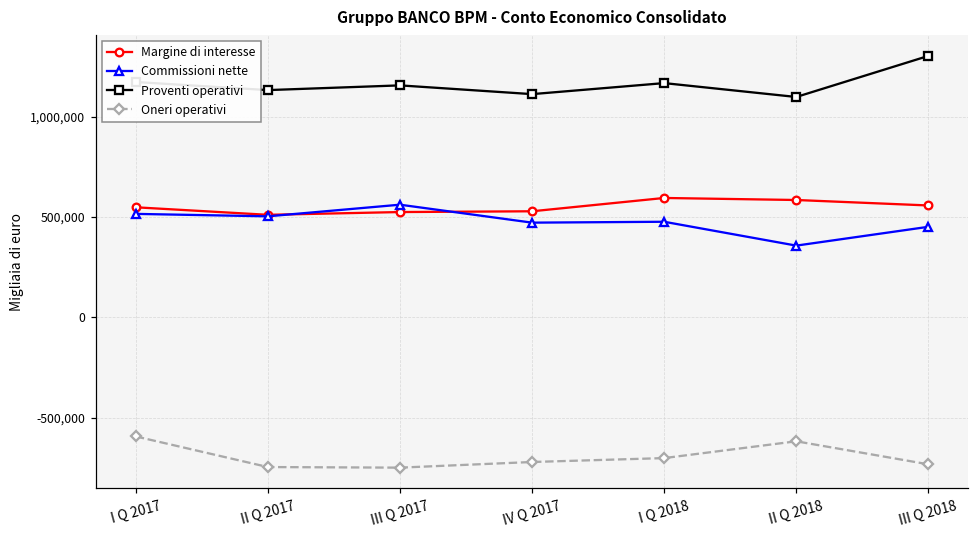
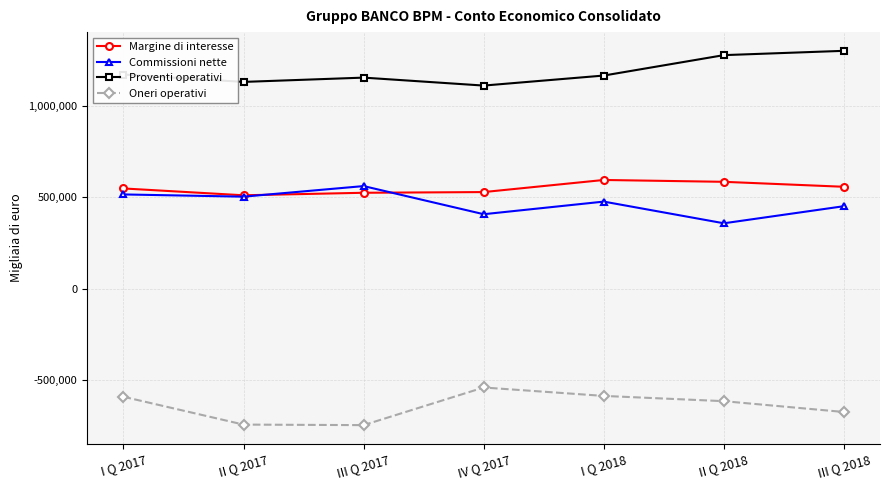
Commissioni nette, IV Q 2017: 470,000 -> 410,000
Oneri operativi, IV Q 2017: -720,000 -> -540,000
Oneri operativi, I Q 2018: -700,000 -> -590,000
Proventi operativi, II Q 2018: 1,100,000 -> 1,280,000
Oneri operativi, III Q 2018: -730,000 -> -680,000
